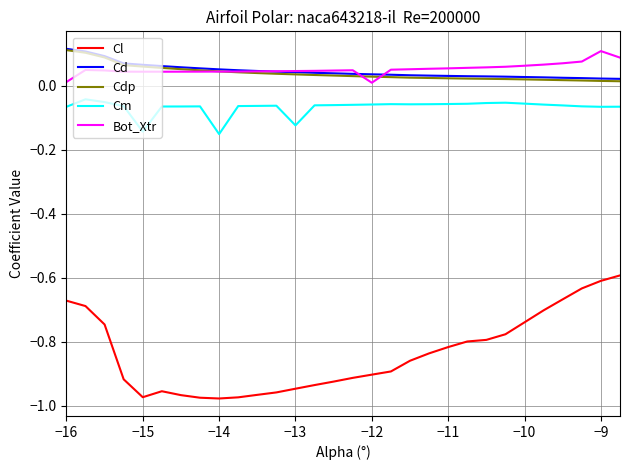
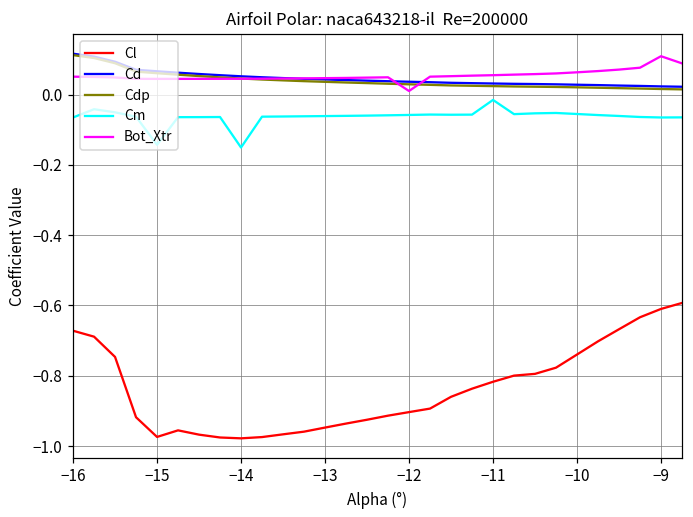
Bot_Xtr, −16: 0.01 -> 0.05
Cm, −13: -0.12 -> -0.06
Cm, −11: -0.06 -> -0.02
